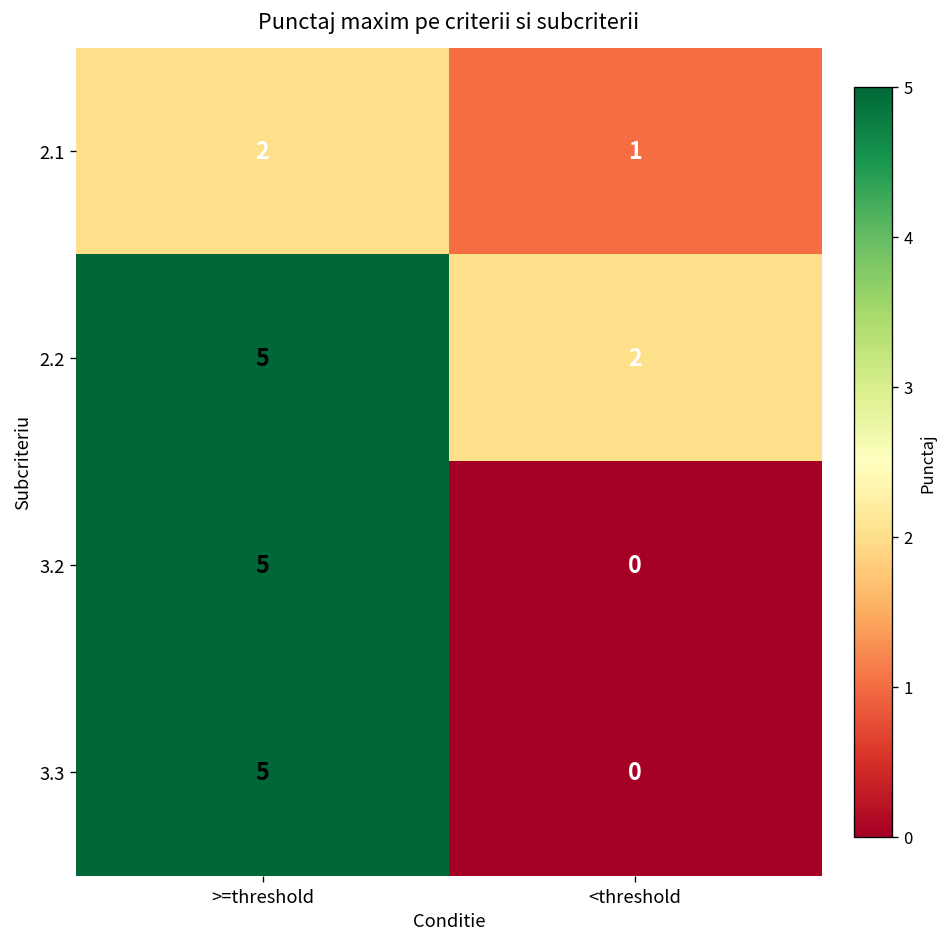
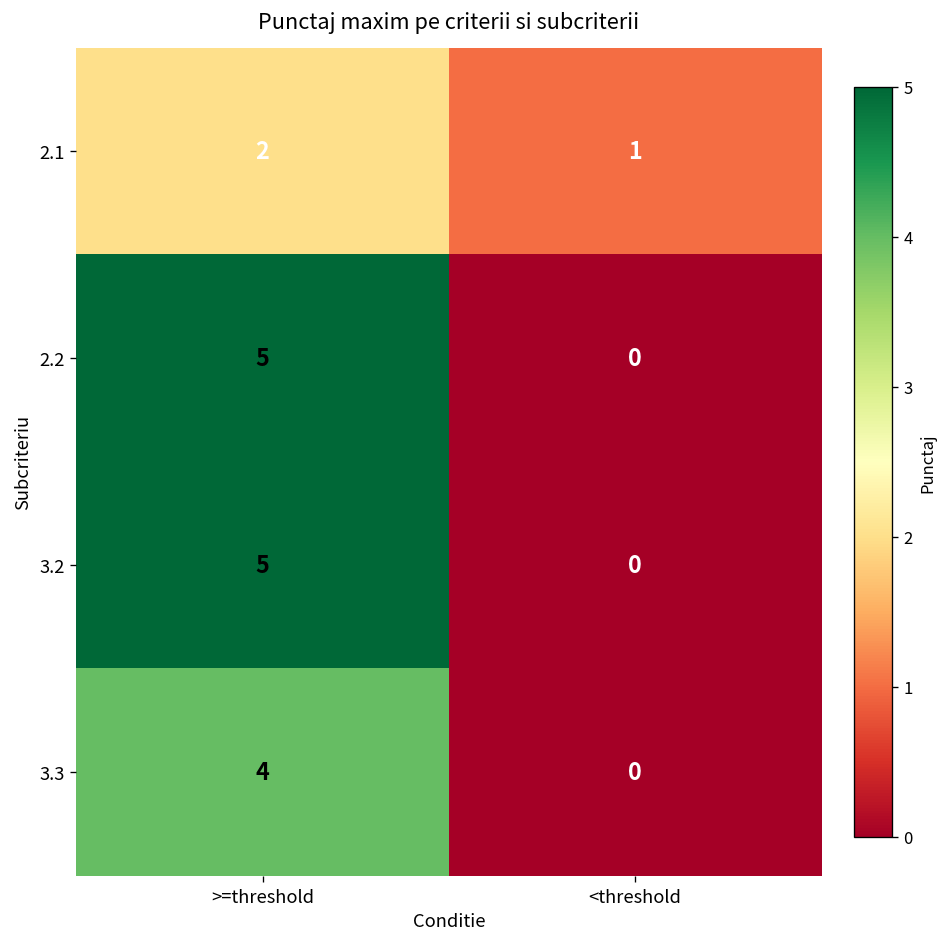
2.2, <threshold: 2 -> 0
3.3, >=threshold: 5 -> 4
